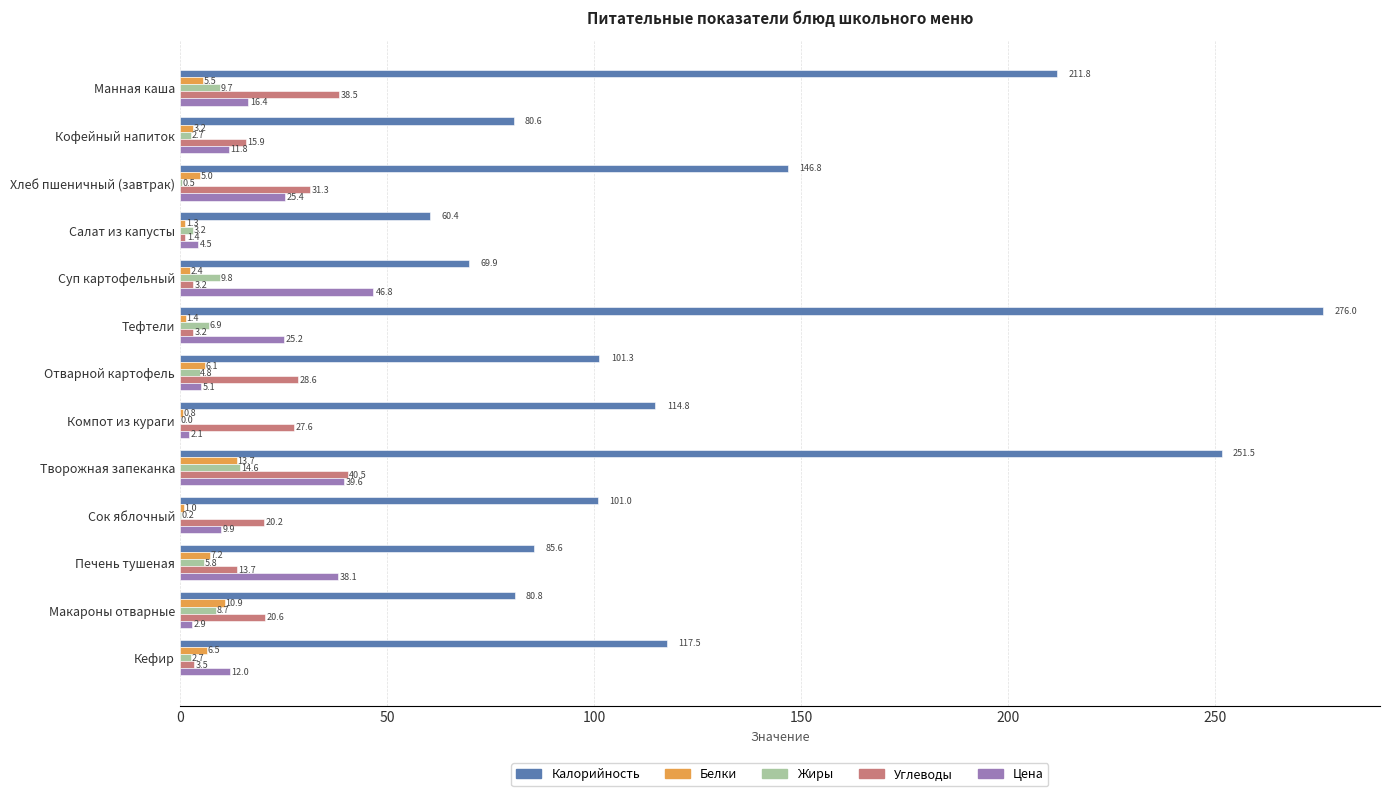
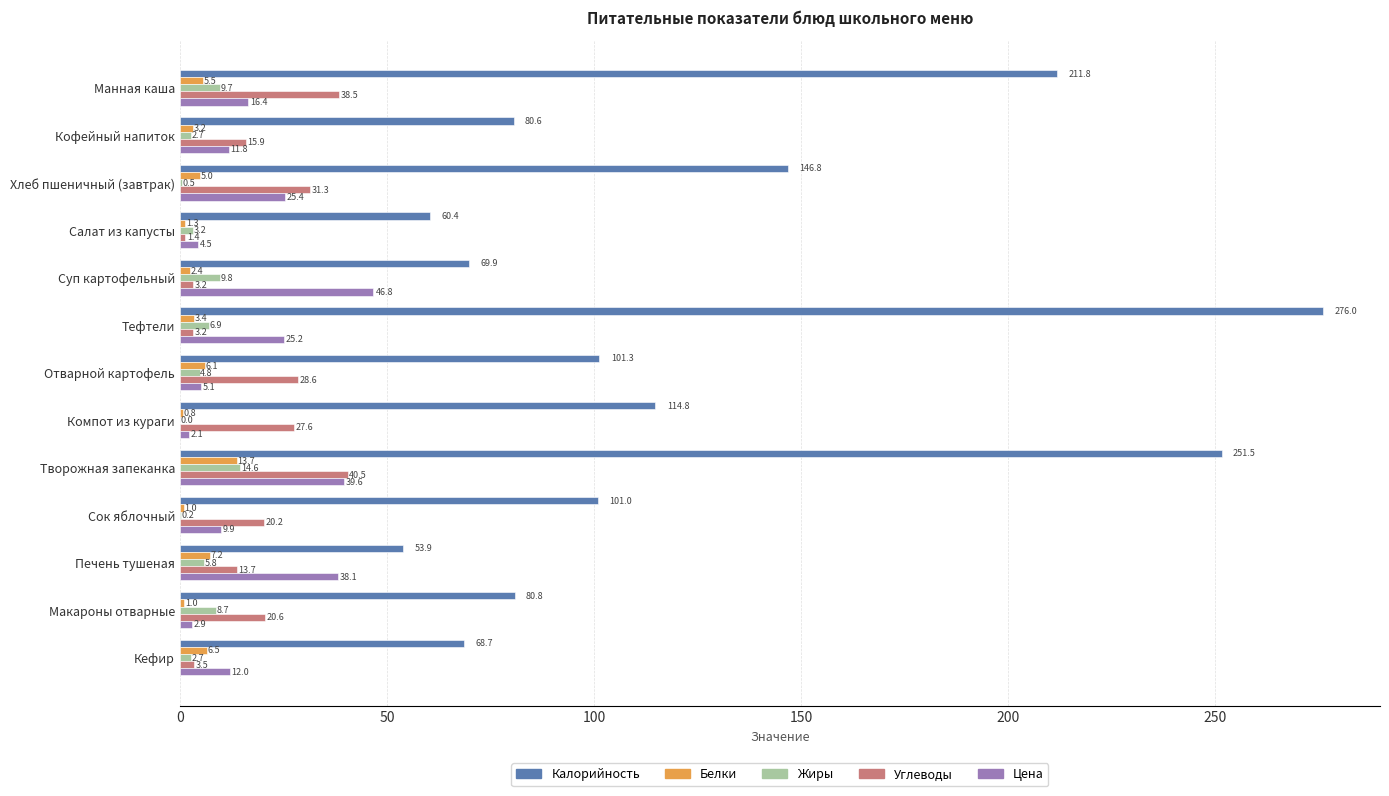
Белки, Тефтели: 1.4 -> 3.4
Калорийность, Печень тушеная: 85.6 -> 53.9
Белки, Макароны отварные: 10.9 -> 1.0
Калорийность, Кефир: 117.5 -> 68.7
